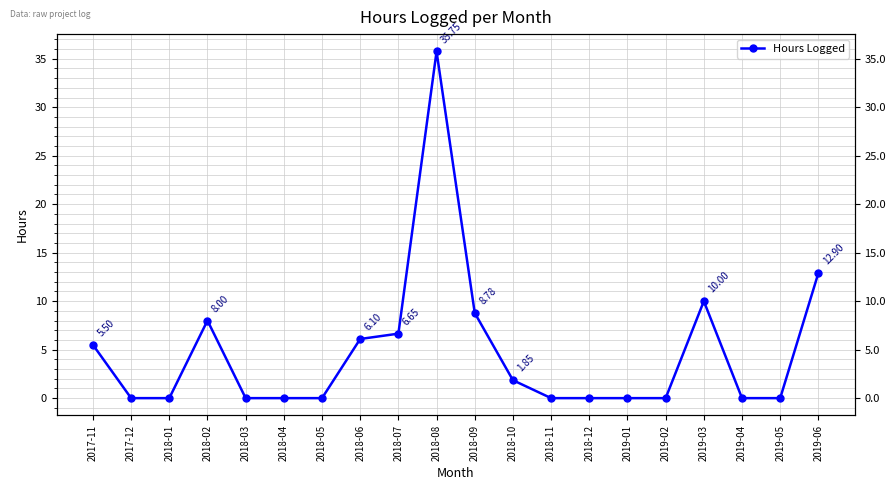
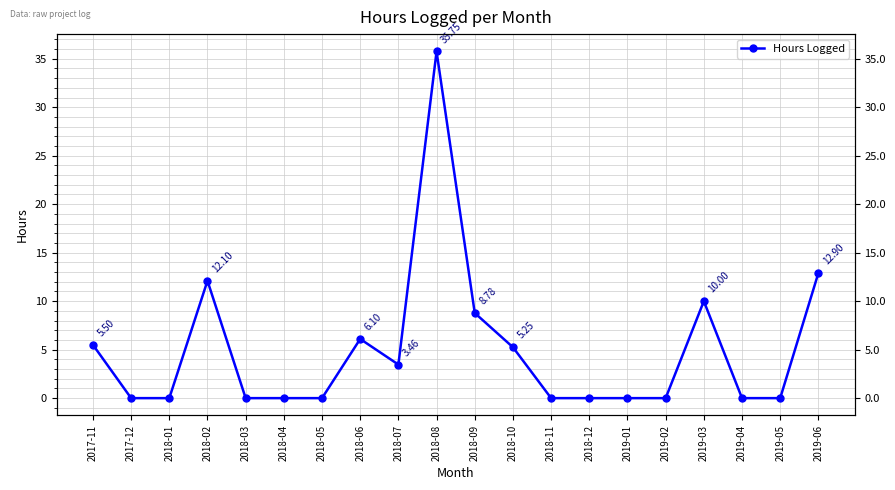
2018-02: 8.00 -> 12.10
2018-07: 6.65 -> 3.46
2018-10: 1.85 -> 5.25
